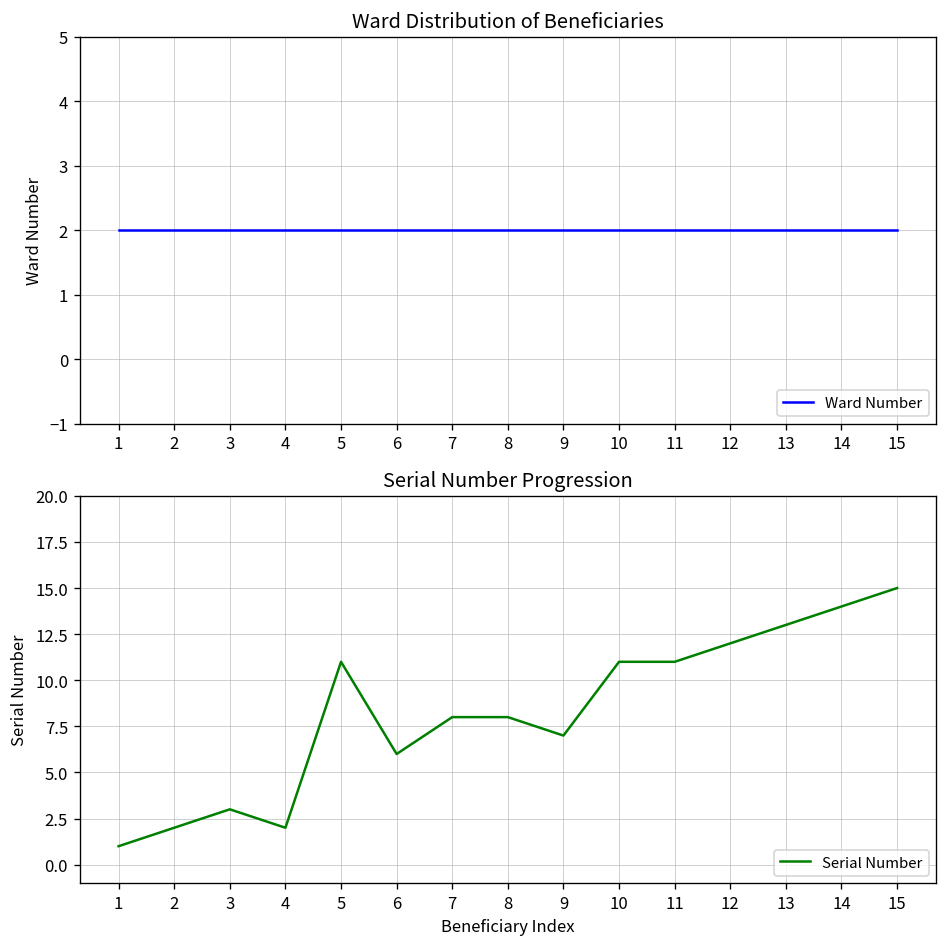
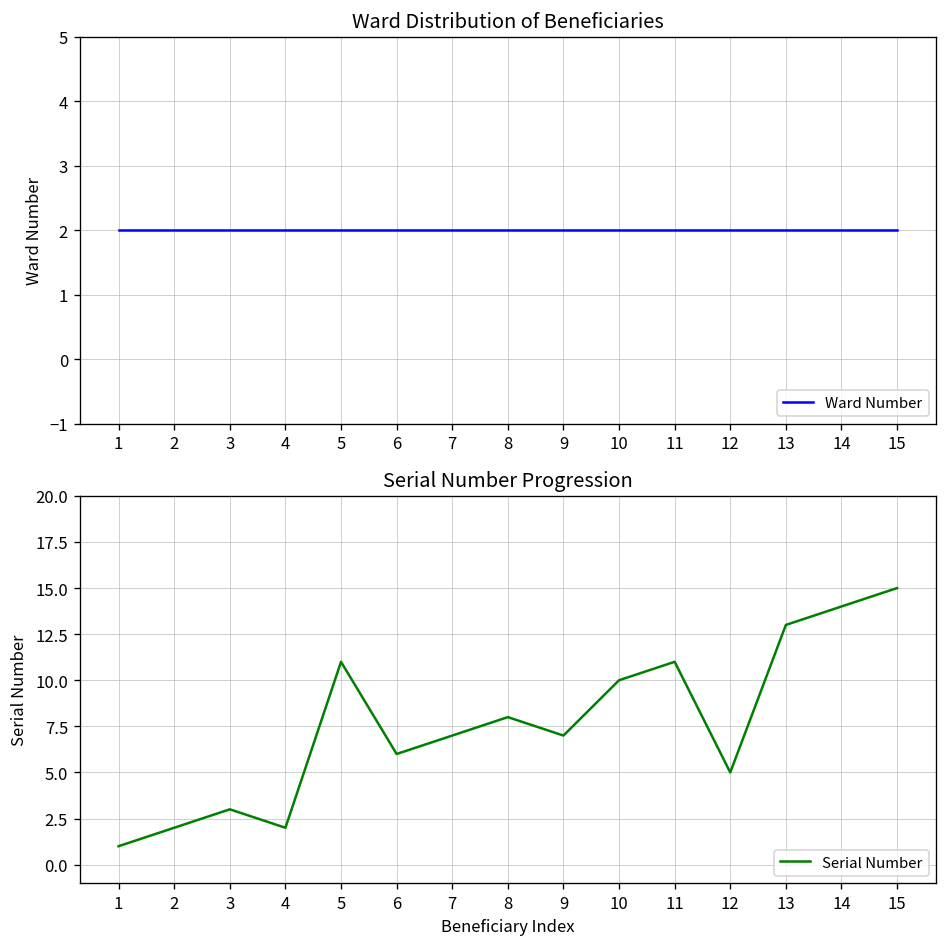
Serial Number Progression, 7: 8 -> 7
Serial Number Progression, 10: 11 -> 10
Serial Number Progression, 12: 12 -> 5
